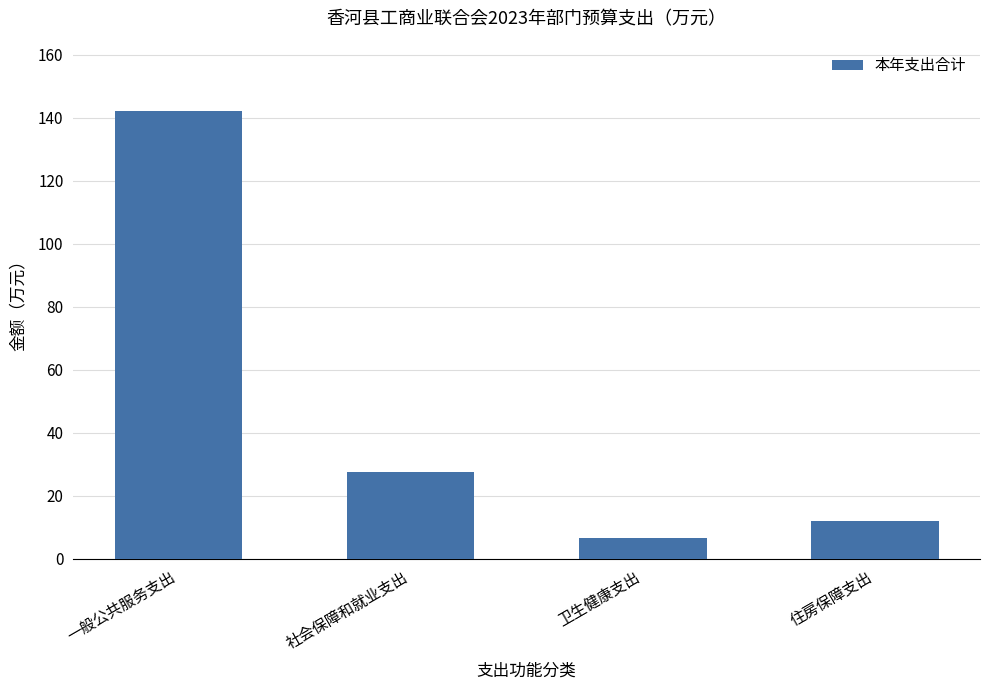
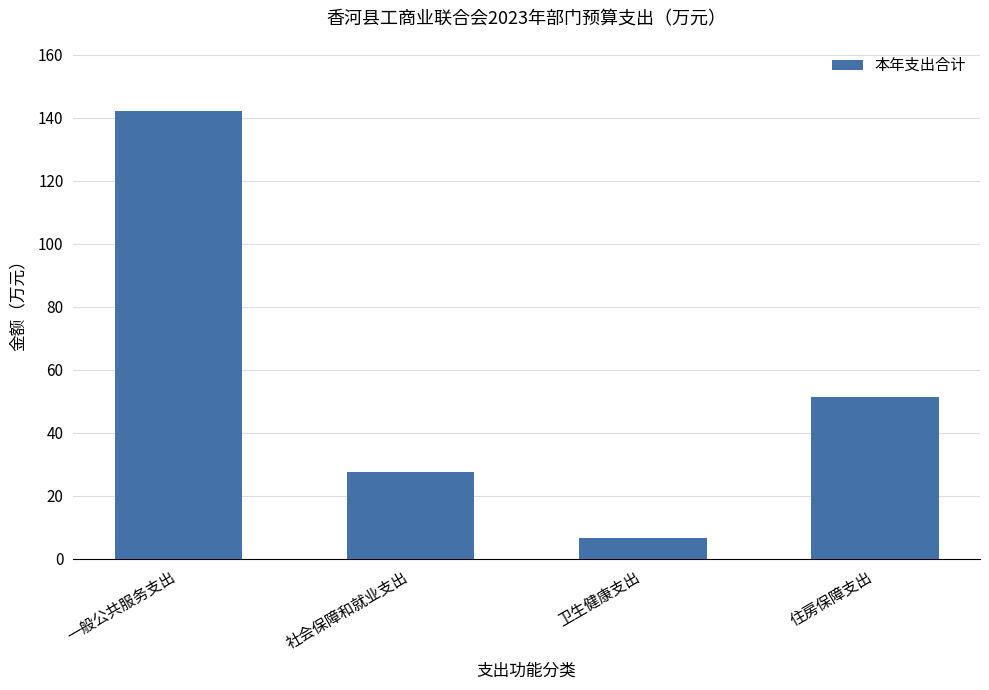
住房保障支出: 12 -> 51
